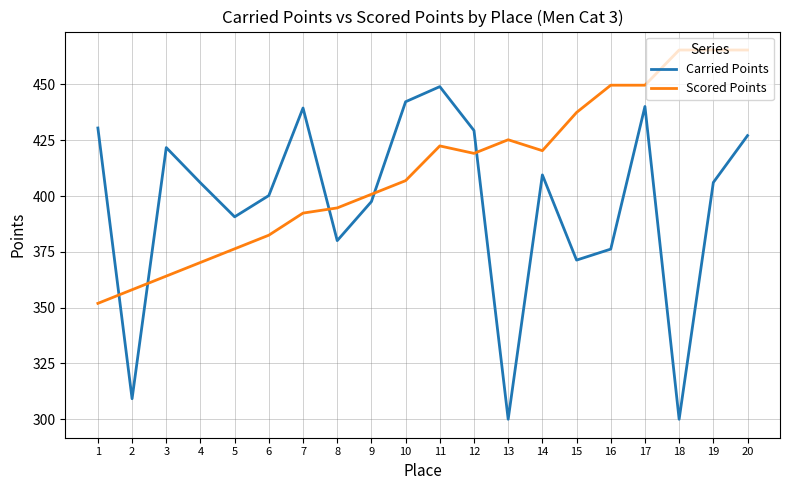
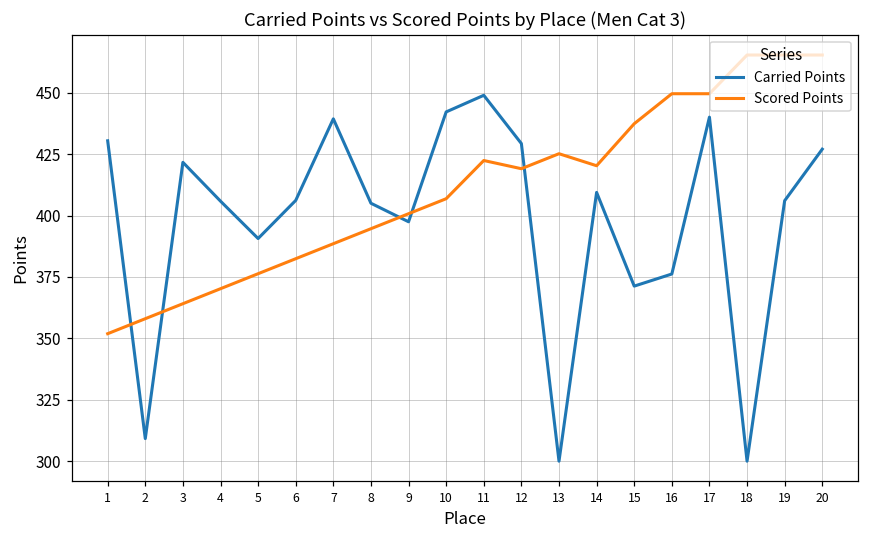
Carried Points, 6: 400 -> 406
Scored Points, 7: 392 -> 389
Carried Points, 8: 380 -> 405
